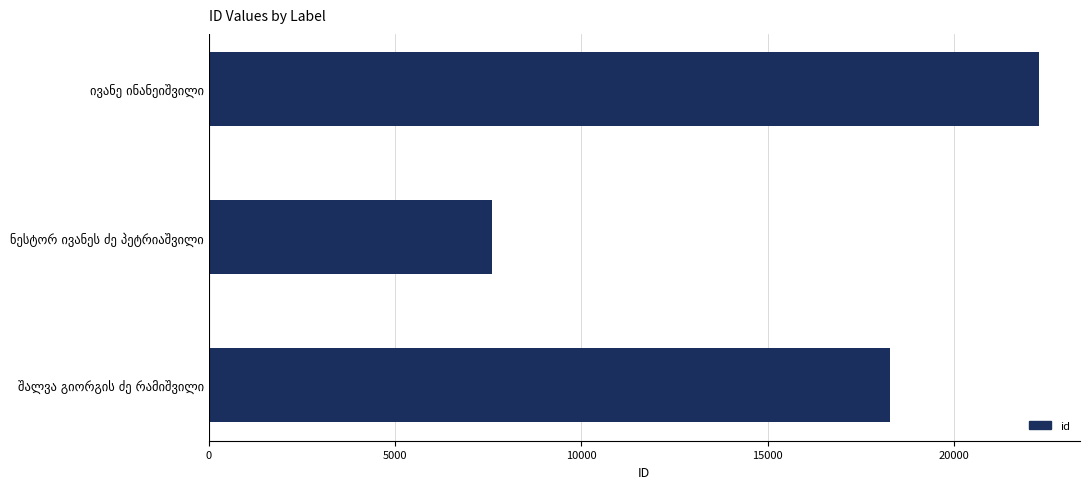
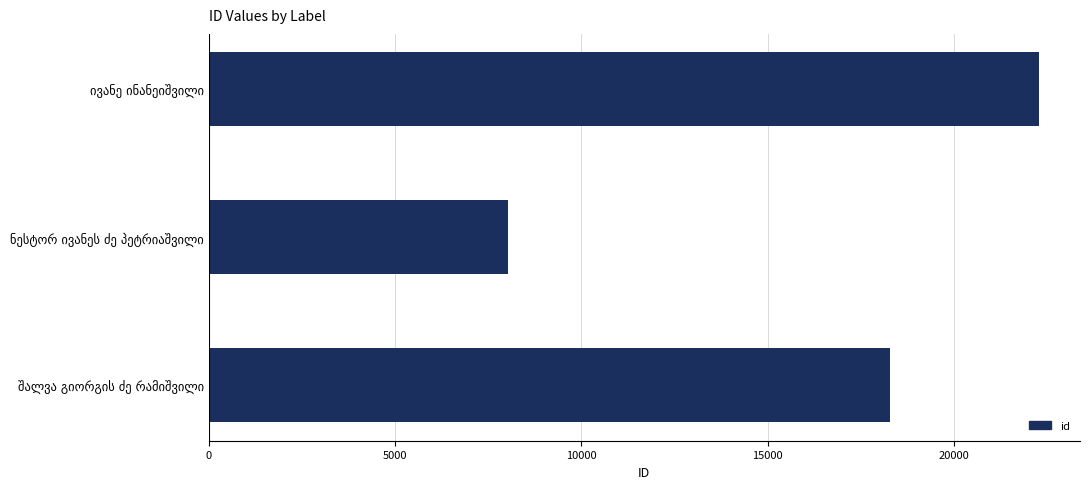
ნესტორ ივანეს ძე პეტრიაშვილი: 7600 -> 8000
